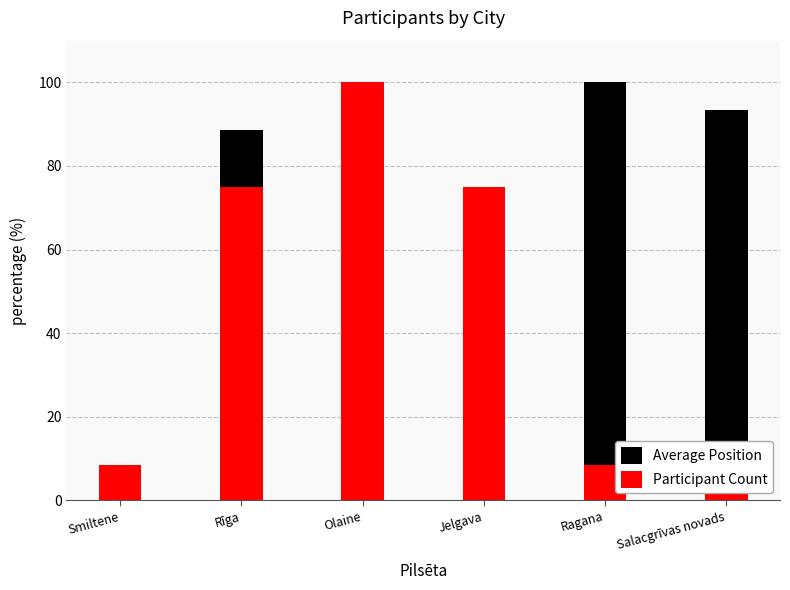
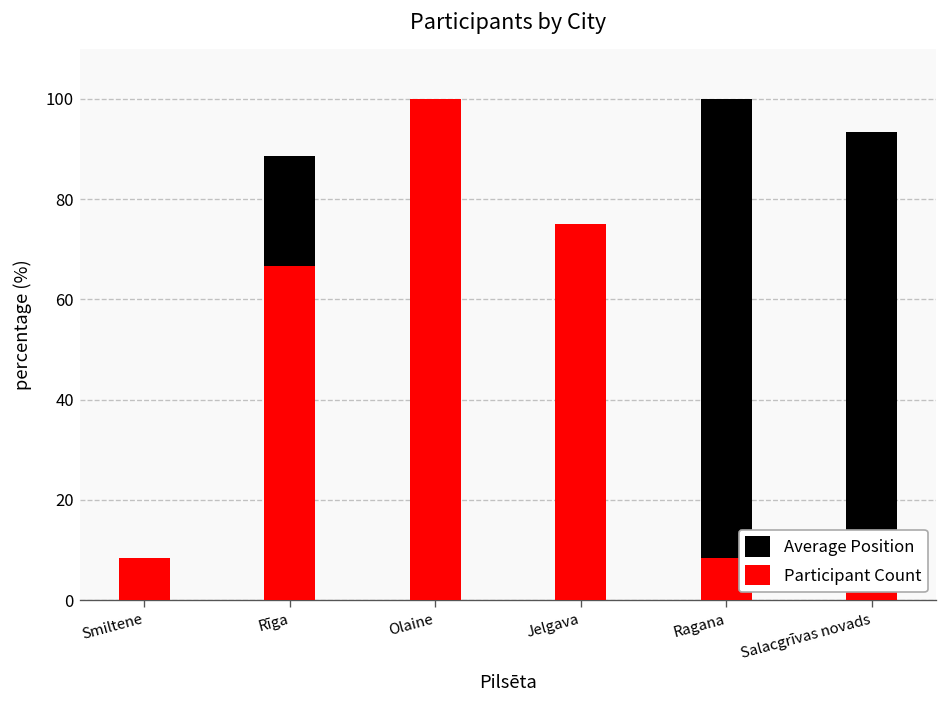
Participant Count, Rīga: 75 -> 67
